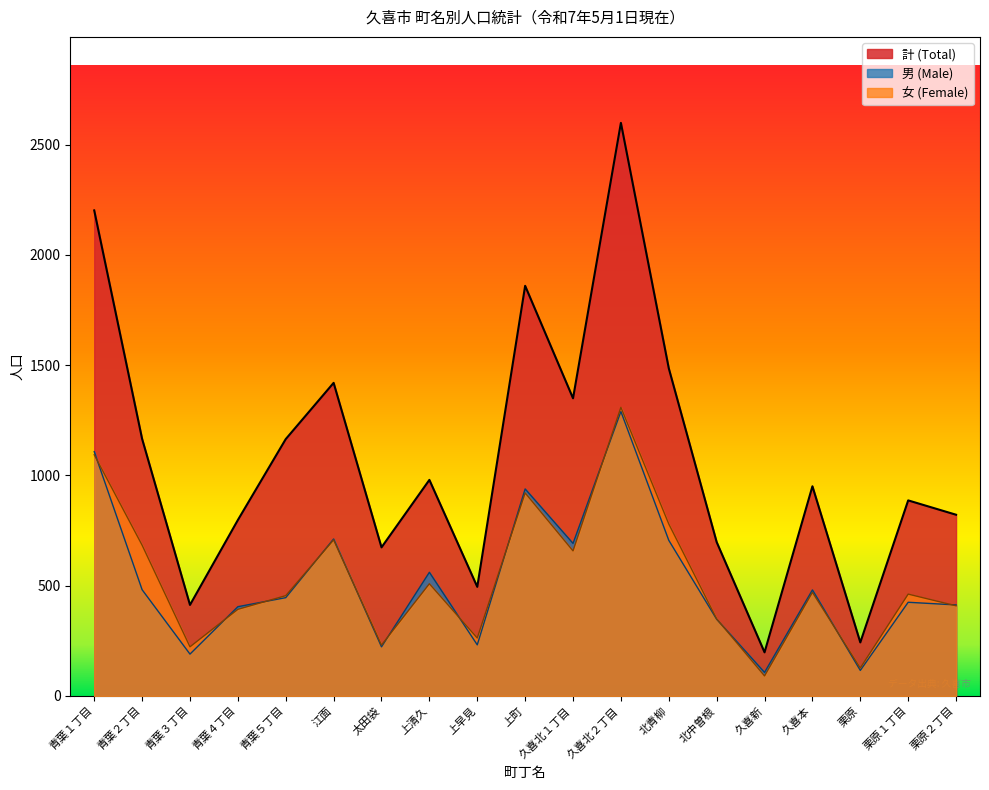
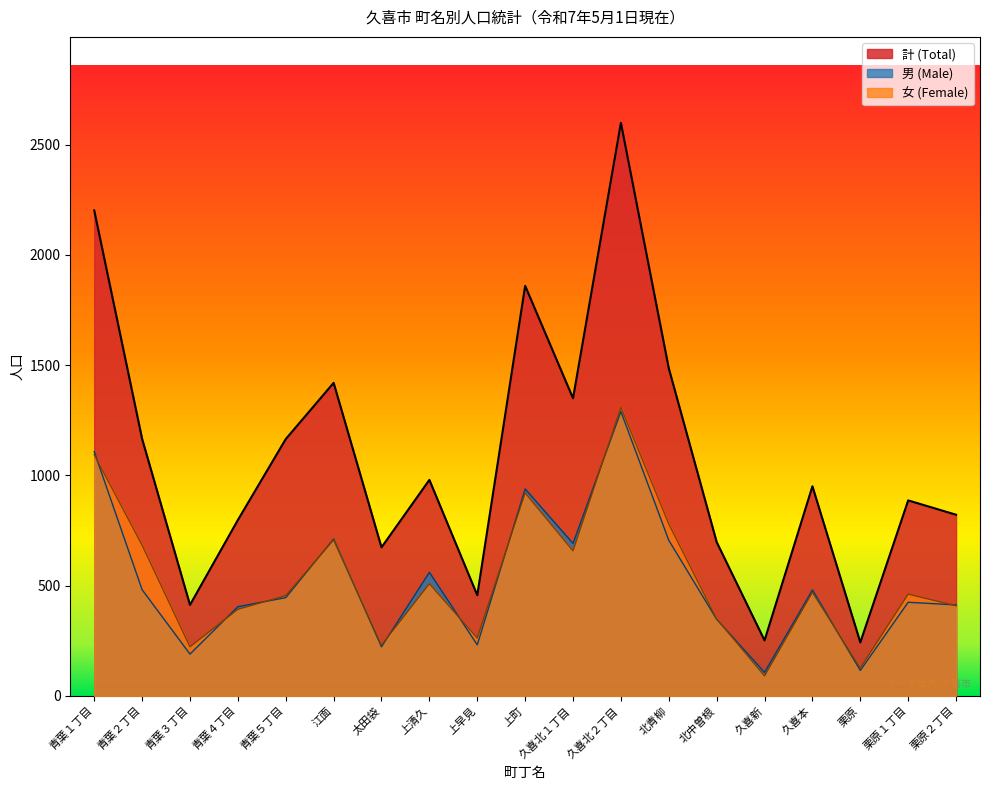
計 (Total), 上早見: 500 -> 460
計 (Total), 久喜新: 200 -> 250
